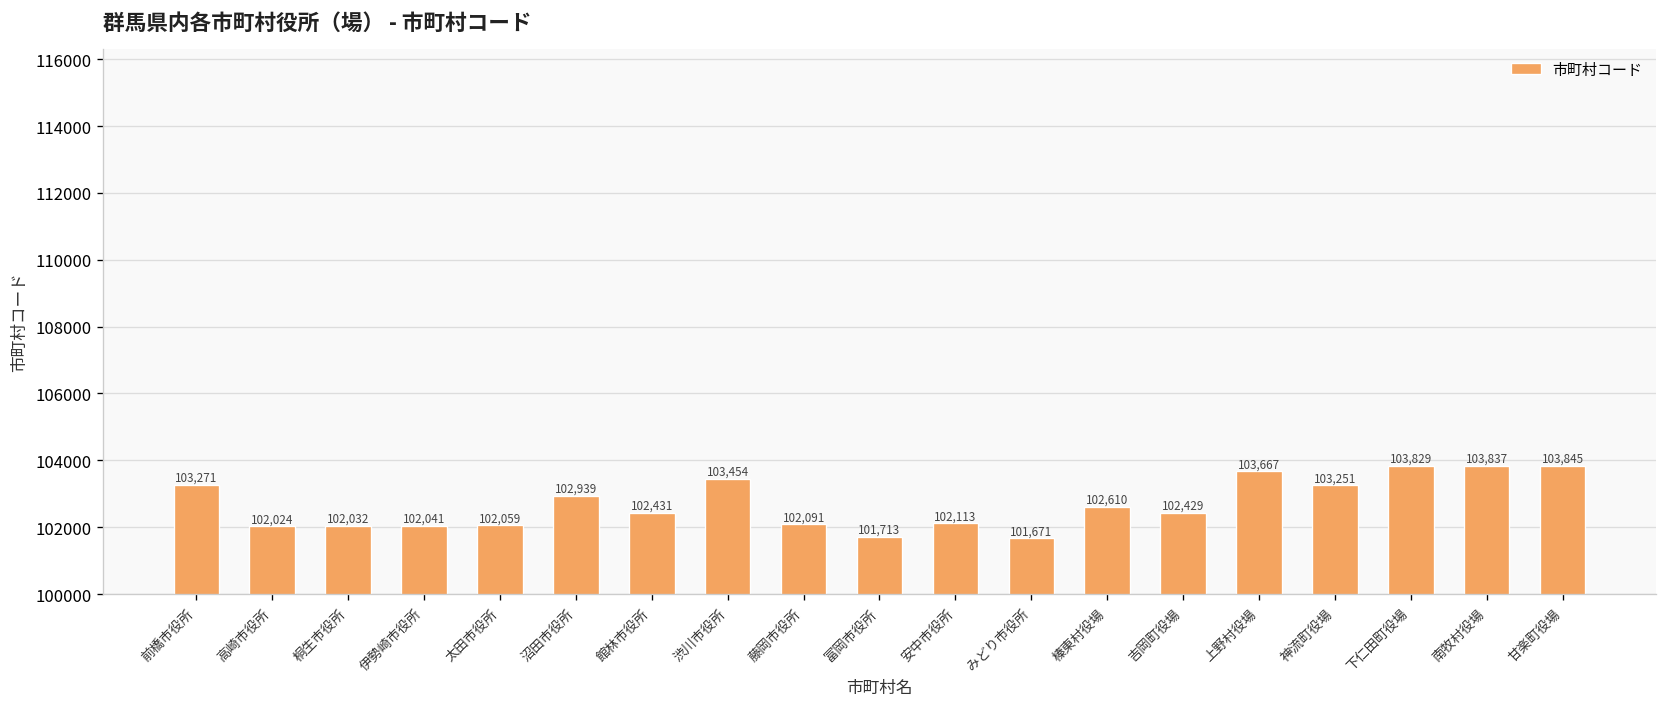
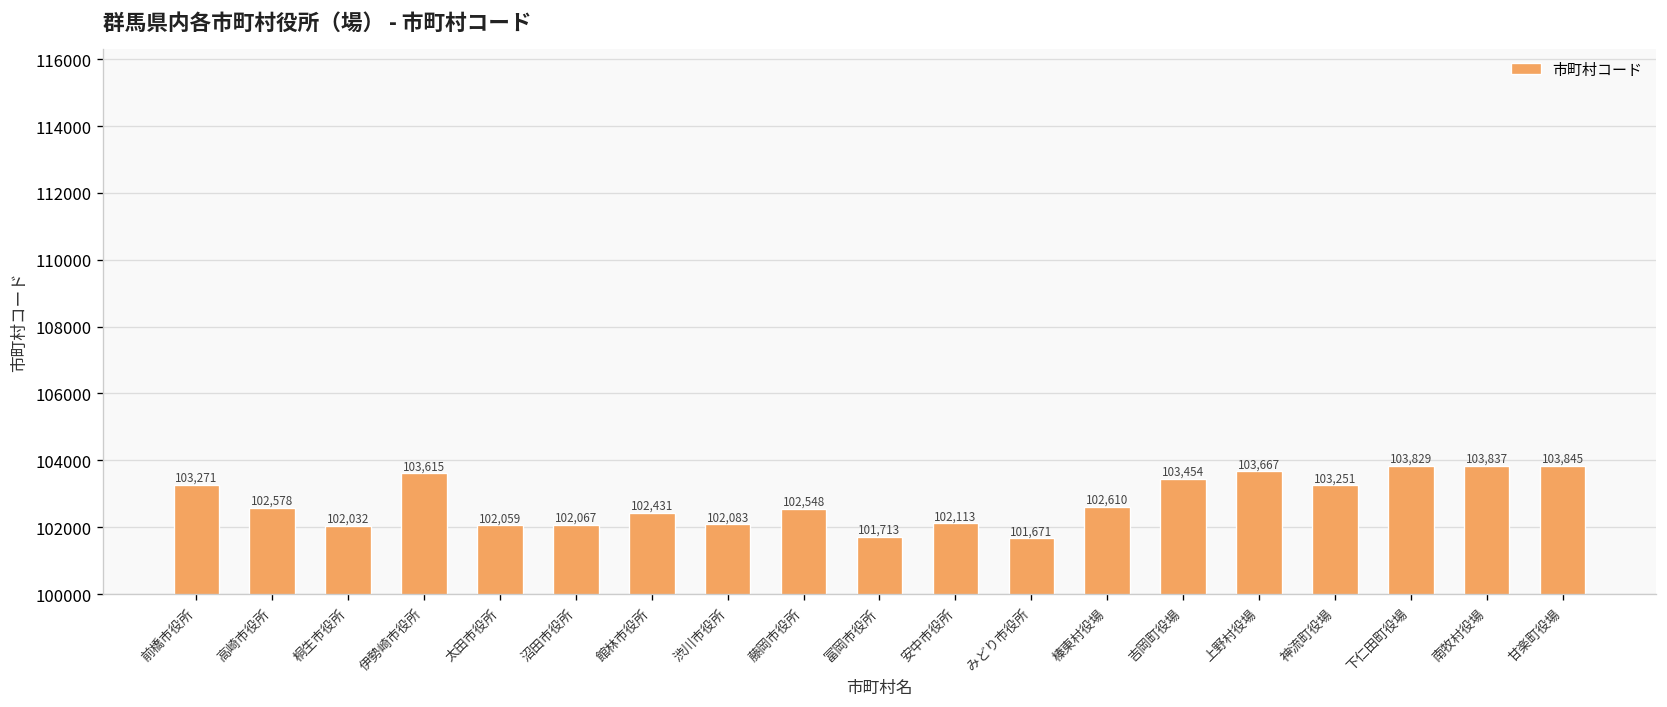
高崎市役所: 102,024 -> 102,578
伊勢崎市役所: 102,041 -> 103,615
沼田市役所: 102,939 -> 102,067
渋川市役所: 103,454 -> 102,083
藤岡市役所: 102,091 -> 102,548
吉岡町役場: 102,429 -> 103,454
